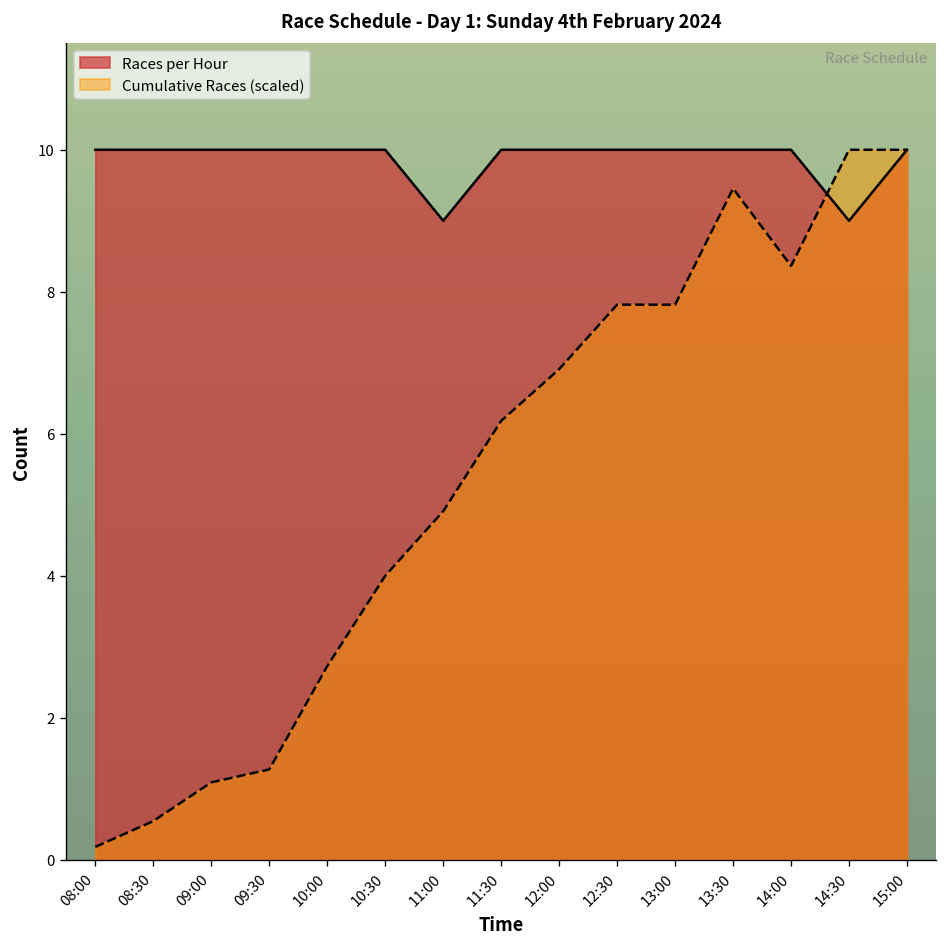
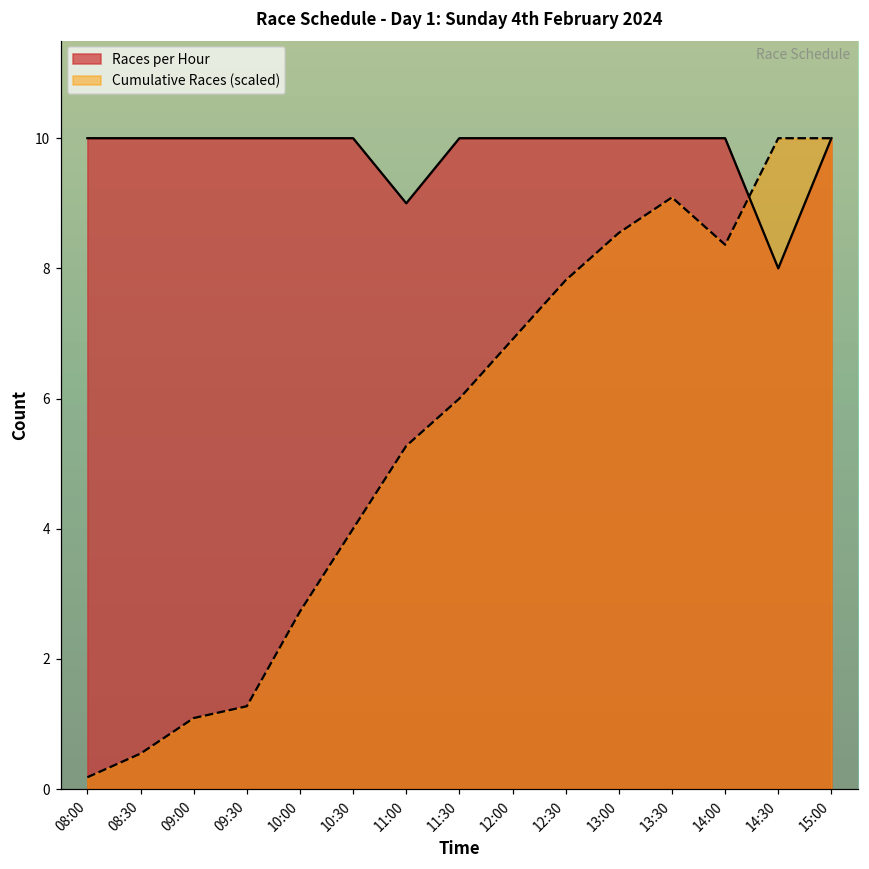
Cumulative Races (scaled), 11:00: 4.9 -> 5.3
Cumulative Races (scaled), 11:30: 6.2 -> 6.0
Cumulative Races (scaled), 13:00: 7.8 -> 8.5
Cumulative Races (scaled), 13:30: 9.5 -> 9.1
Races per Hour, 14:30: 9 -> 8
